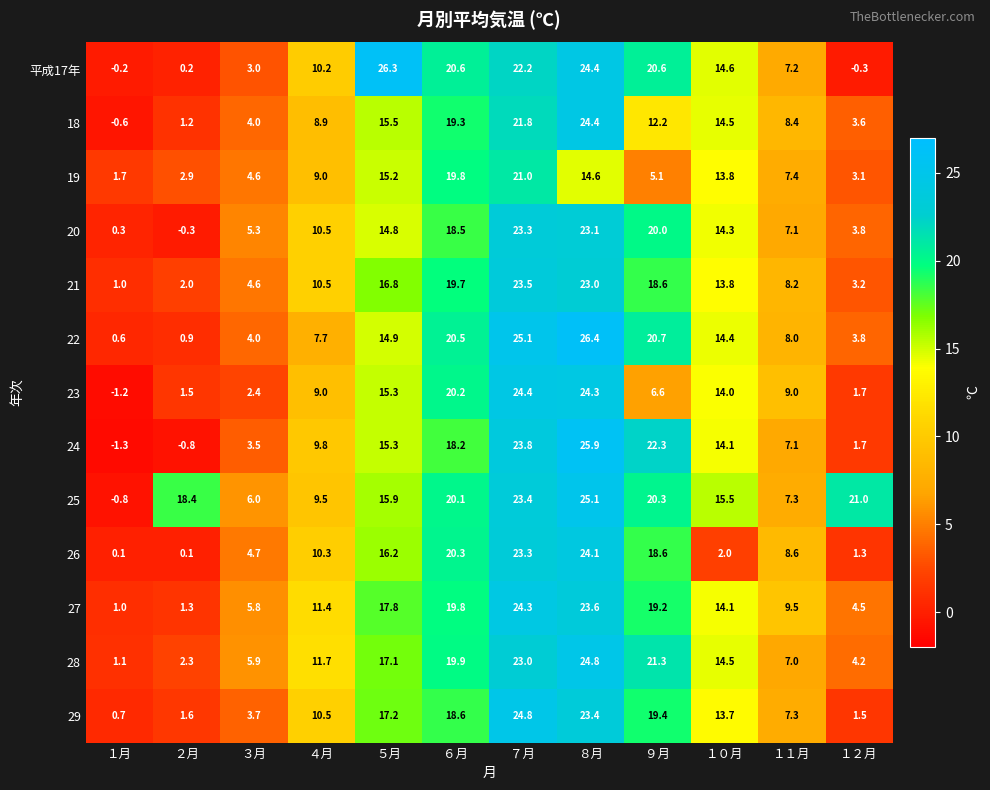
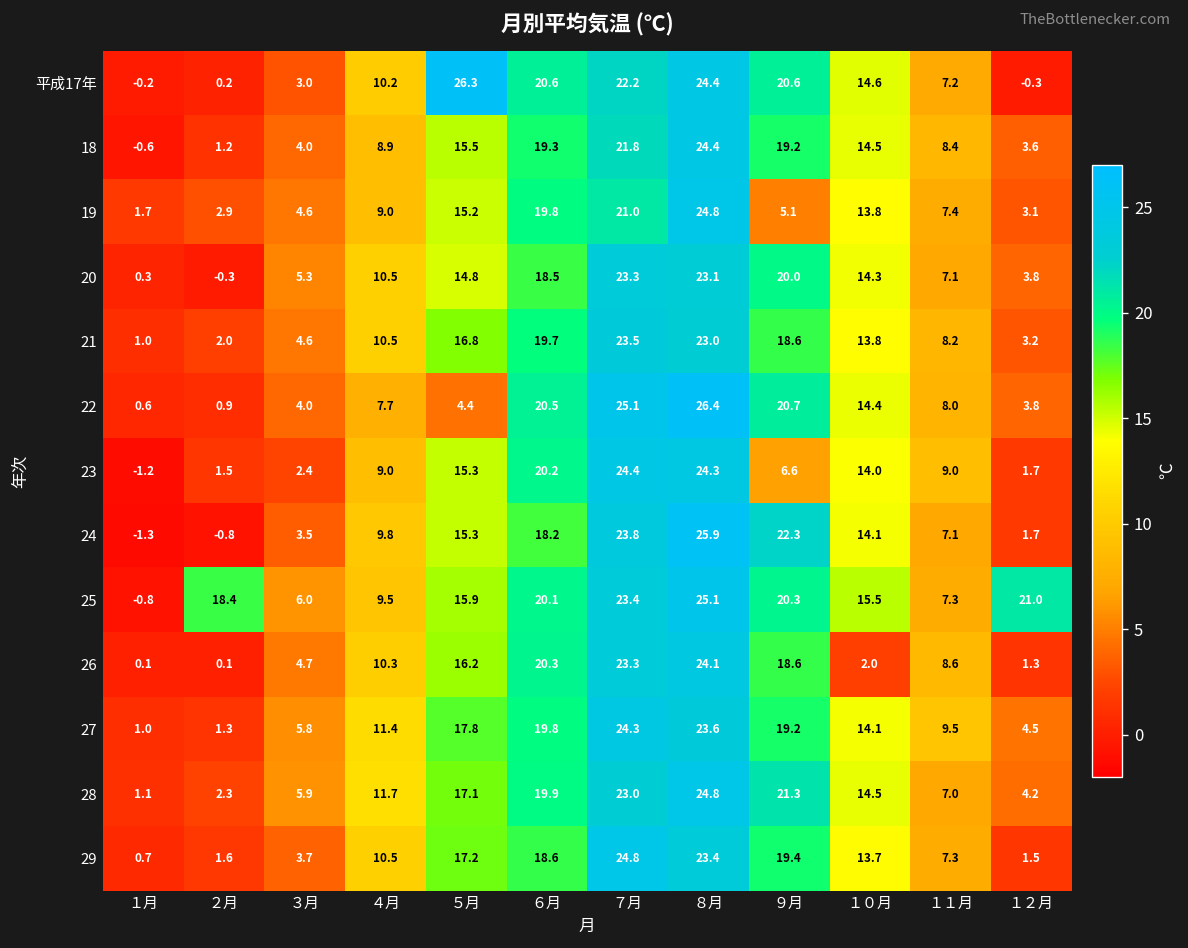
18, ９月: 12.2 -> 19.2
19, ８月: 14.6 -> 24.8
22, ５月: 14.9 -> 4.4
